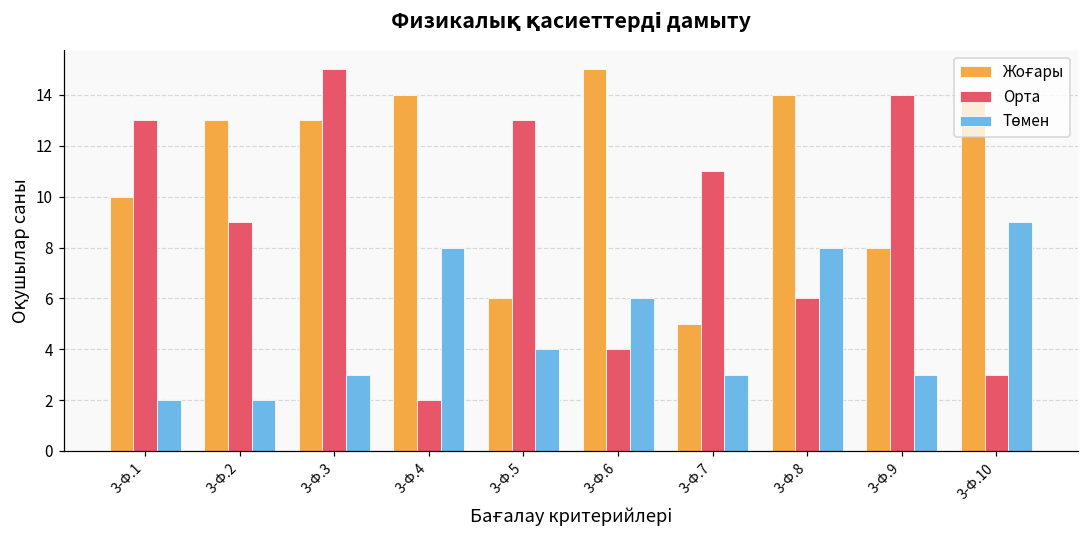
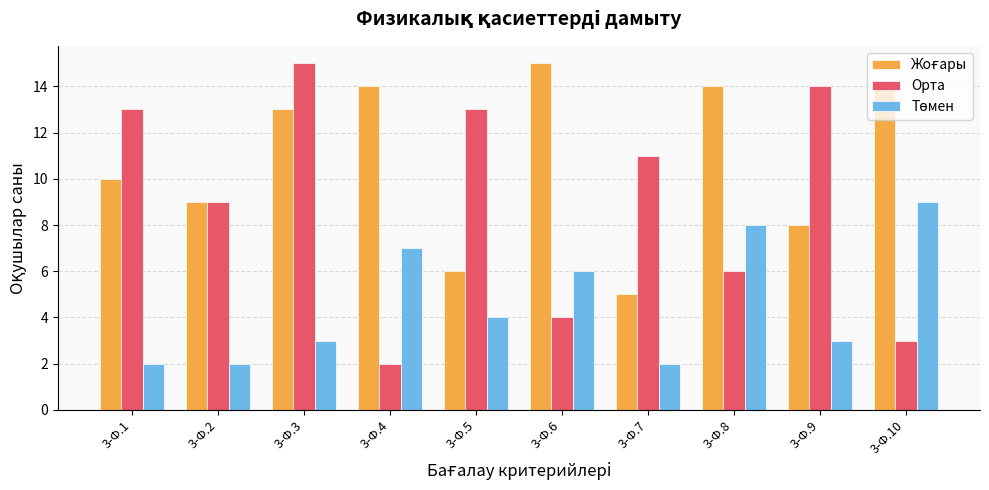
Жоғары, 3-Ф.2: 13 -> 9
Төмен, 3-Ф.4: 8 -> 7
Төмен, 3-Ф.7: 3 -> 2
